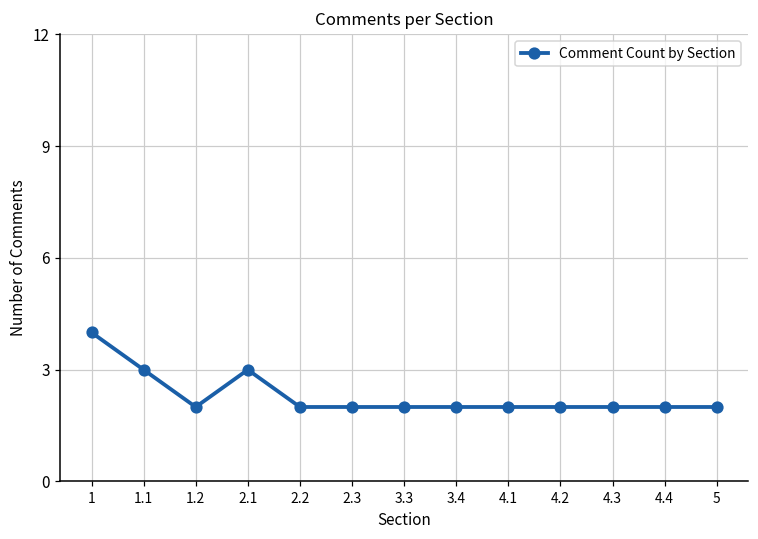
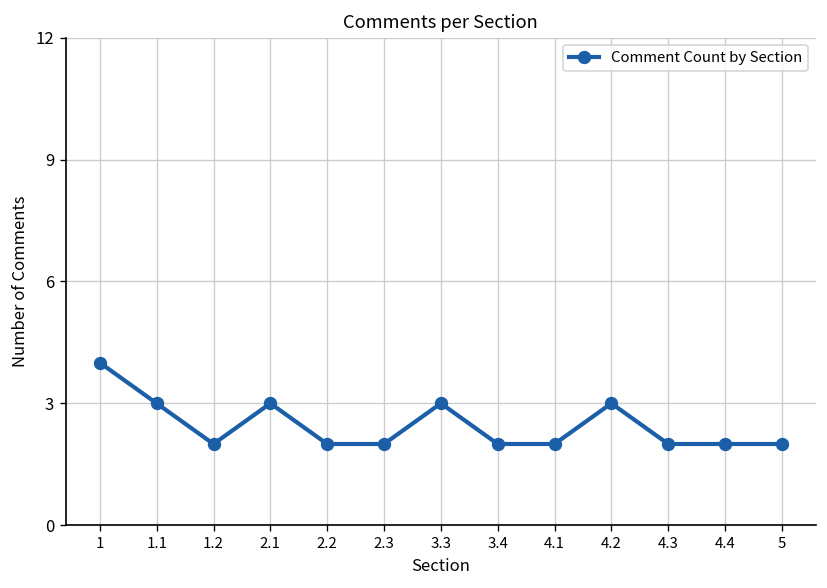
3.3: 2 -> 3
4.2: 2 -> 3
